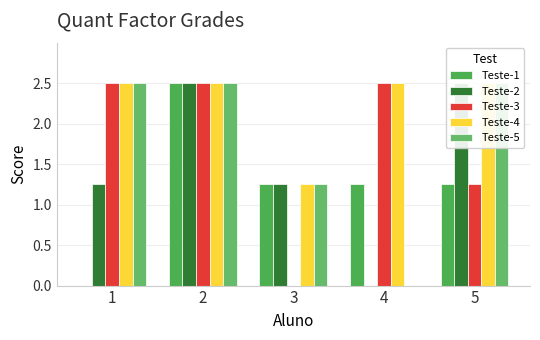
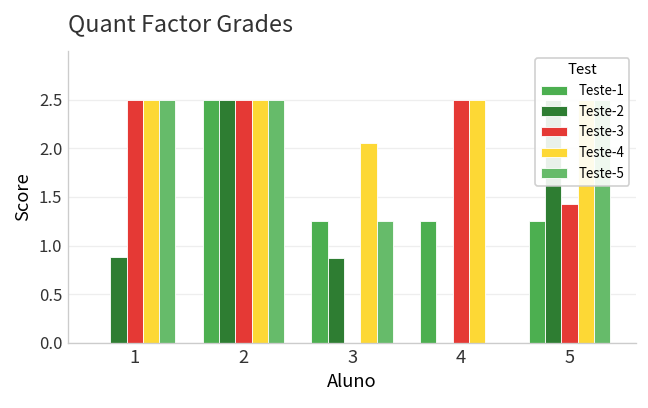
Teste-2, 1: 1.3 -> 0.9
Teste-2, 3: 1.3 -> 0.9
Teste-4, 3: 1.3 -> 2.1
Teste-3, 5: 1.3 -> 1.4
